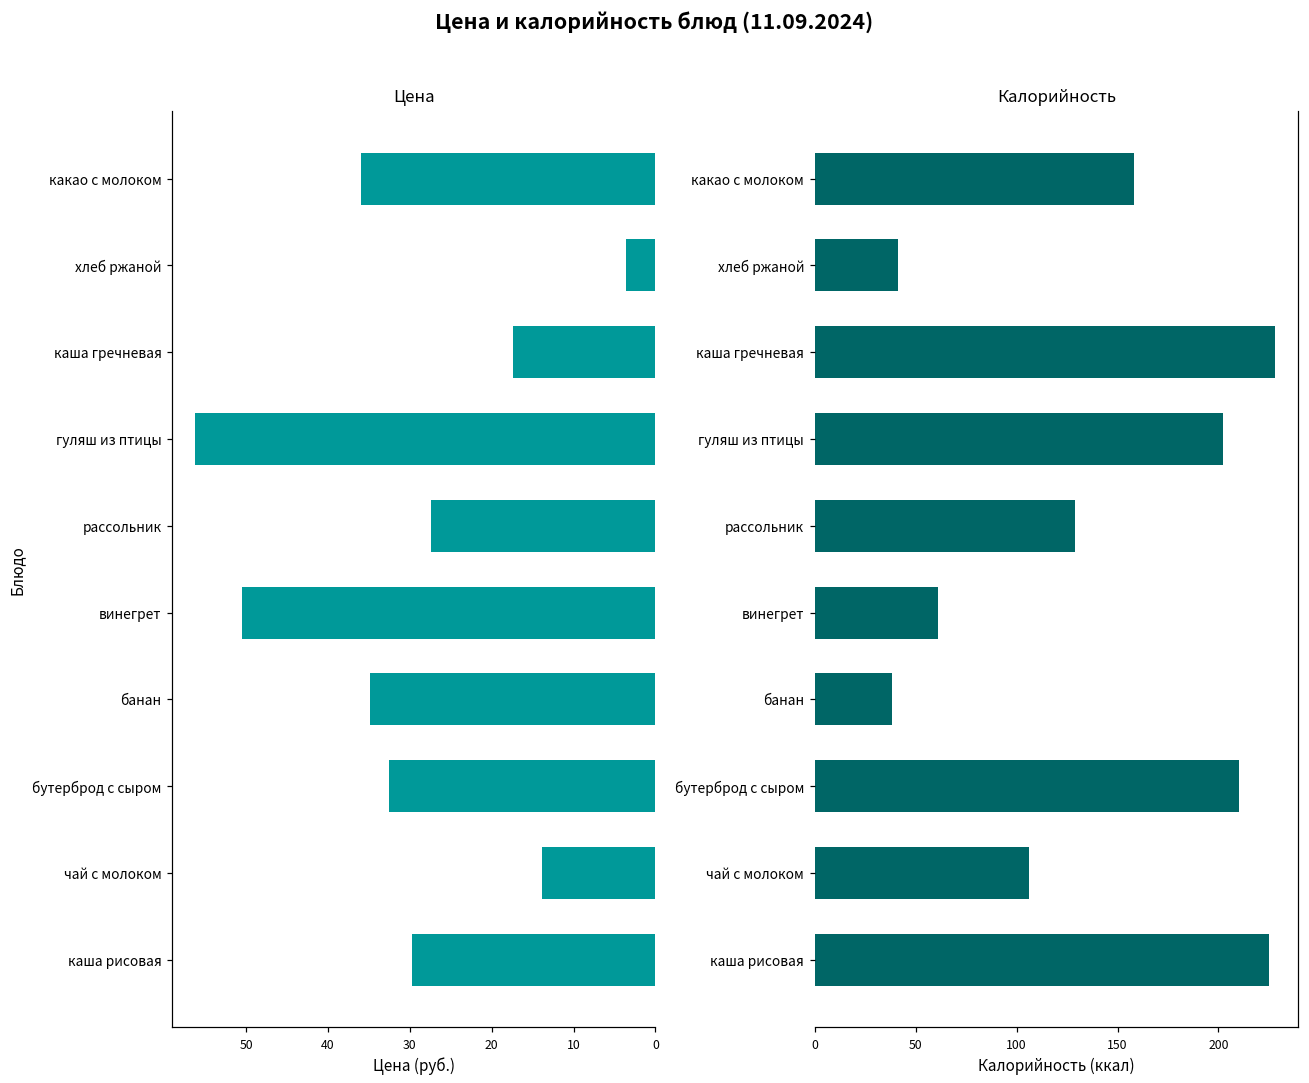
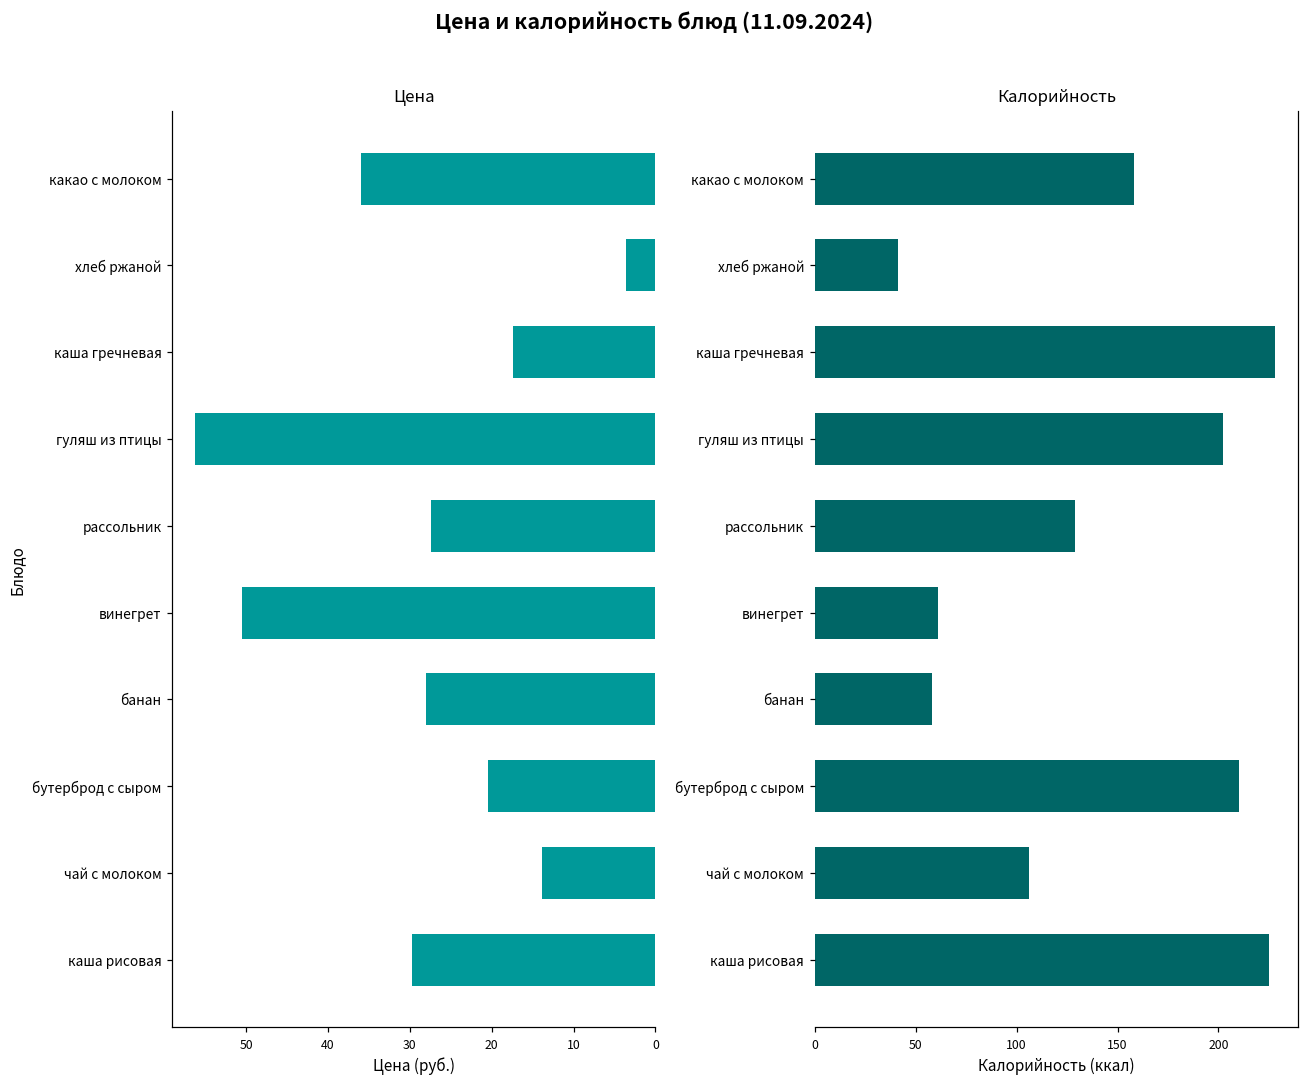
Цена, банан: 35 -> 28
Цена, бутерброд с сыром: 33 -> 20
Калорийность, банан: 38 -> 58
